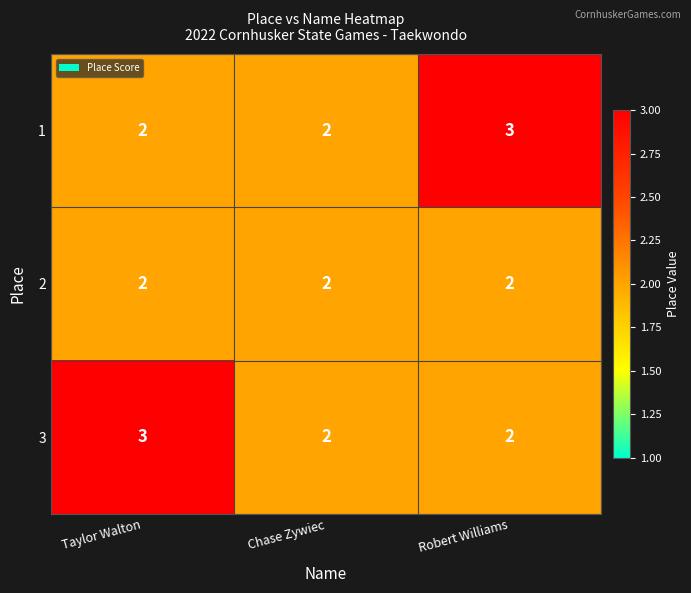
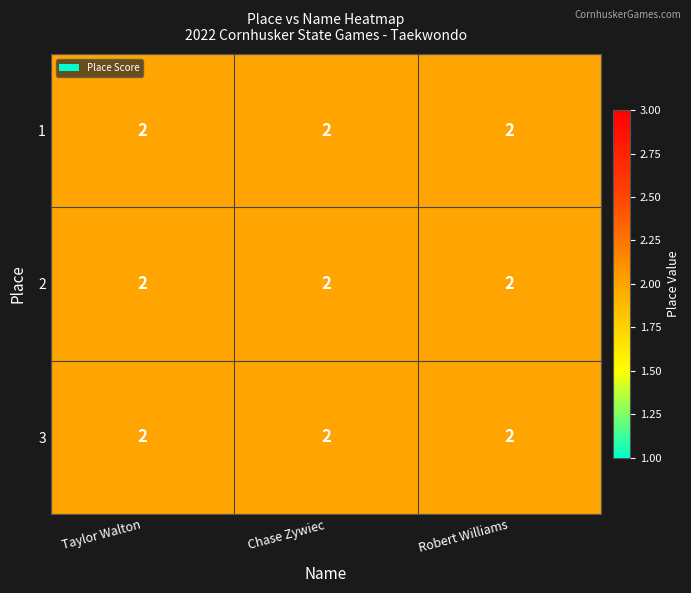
1, Robert Williams: 3 -> 2
3, Taylor Walton: 3 -> 2
